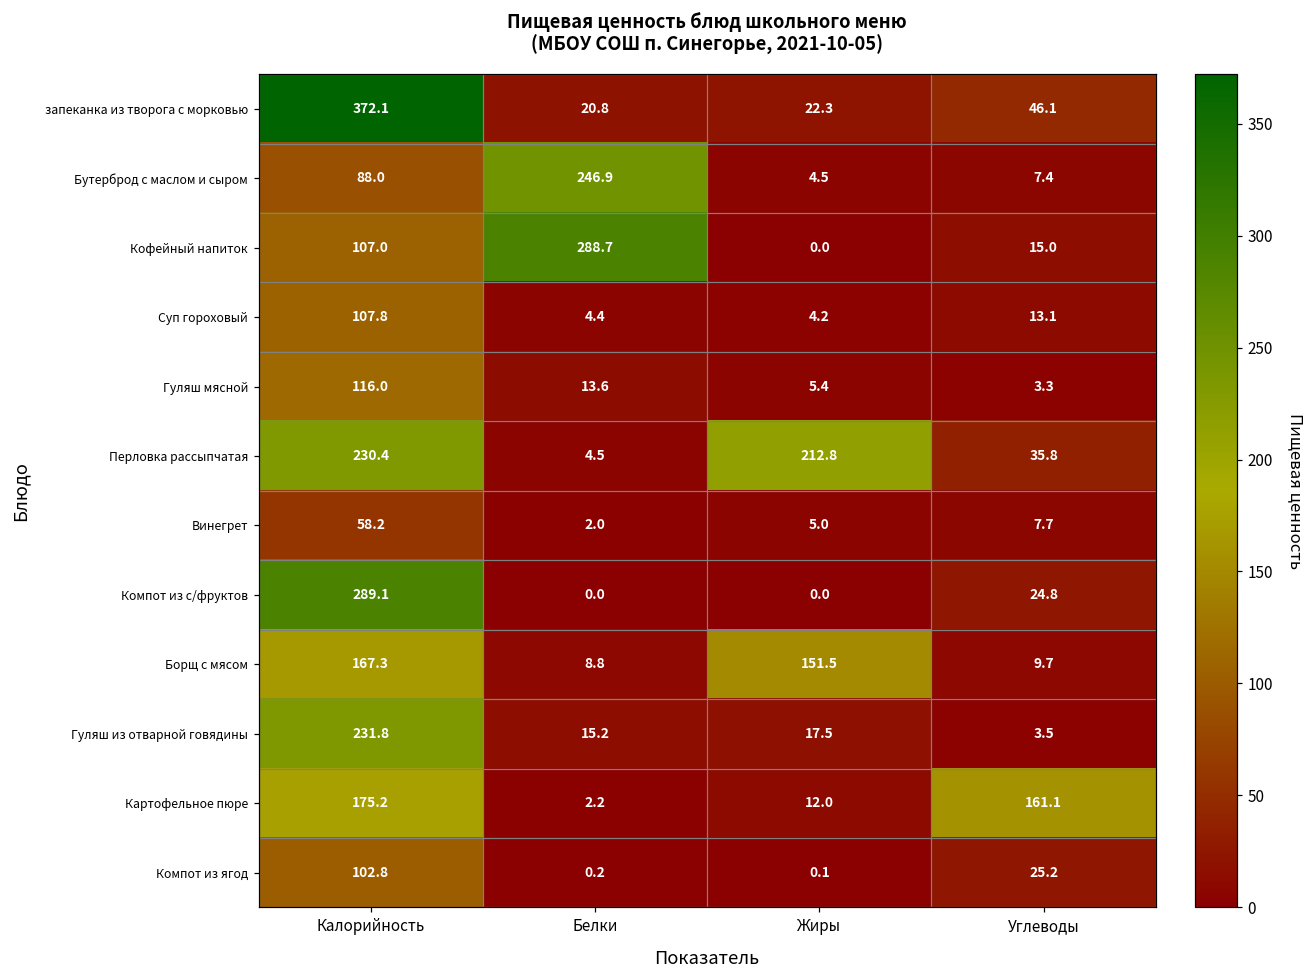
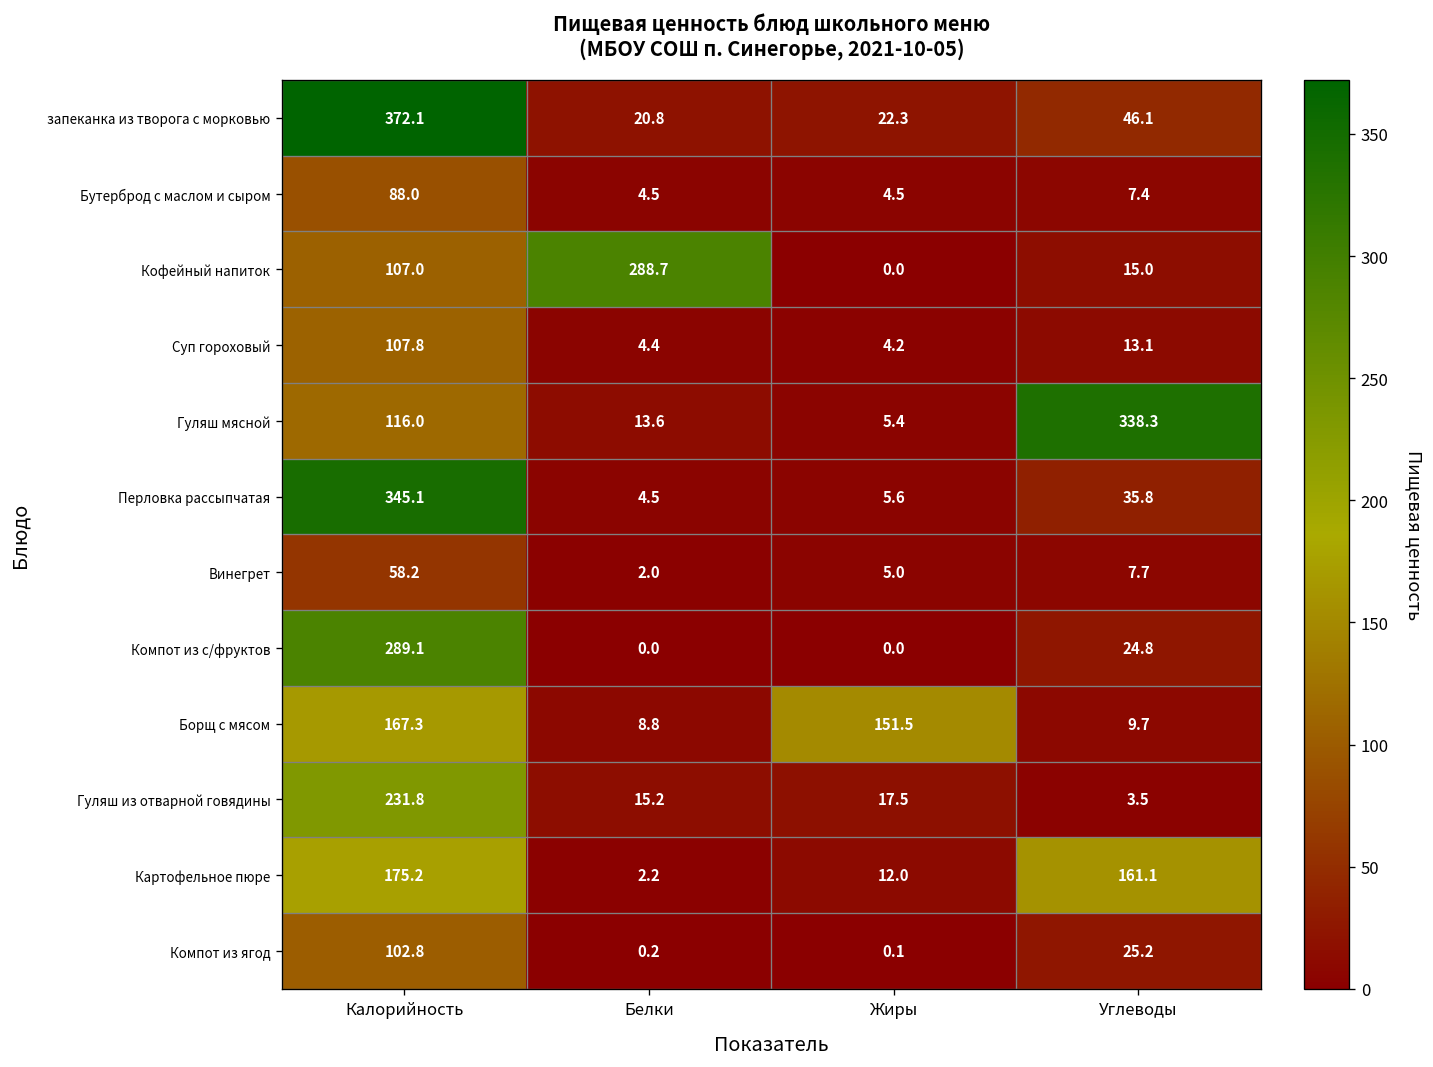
Бутерброд с маслом и сыром, Белки: 246.9 -> 4.5
Гуляш мясной, Углеводы: 3.3 -> 338.3
Перловка рассыпчатая, Калорийность: 230.4 -> 345.1
Перловка рассыпчатая, Жиры: 212.8 -> 5.6
